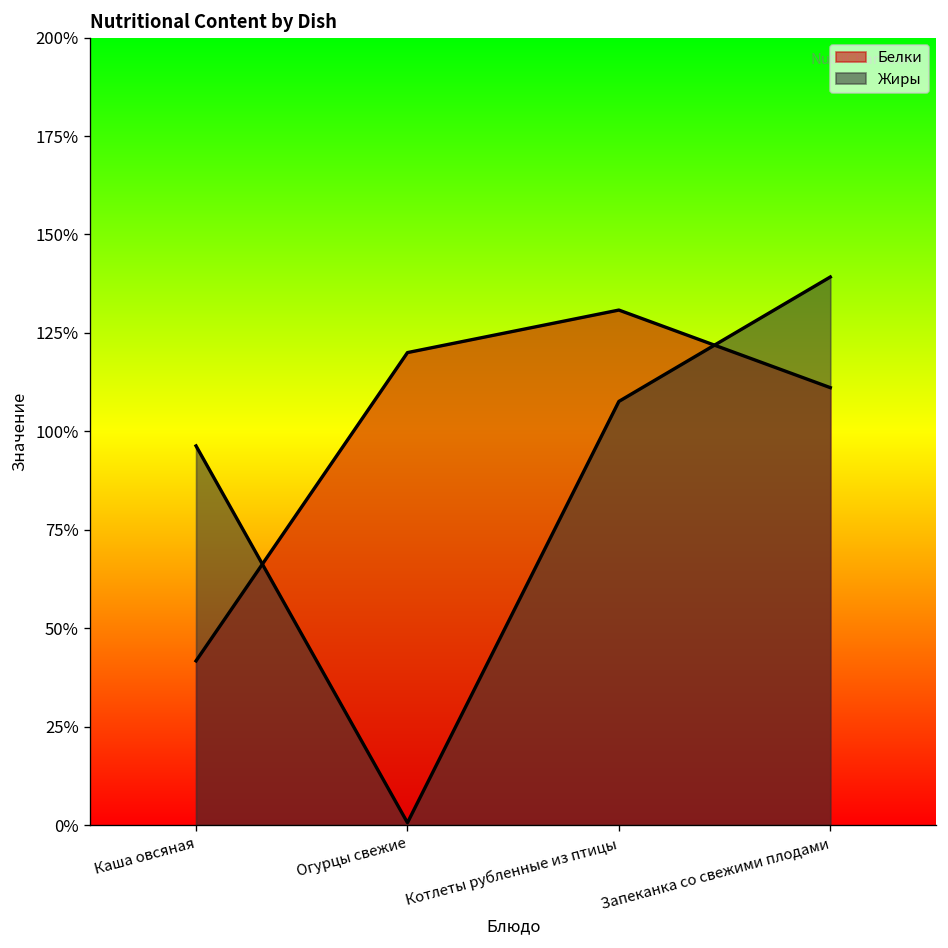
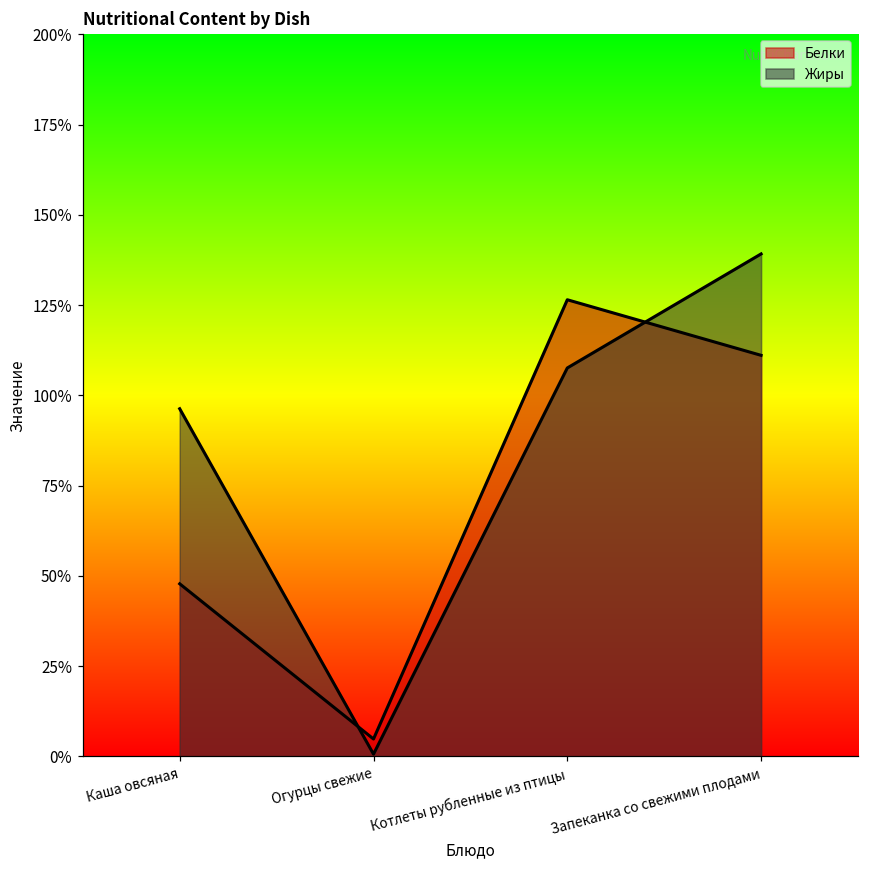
Белки, Каша овсяная: 42% -> 48%
Белки, Огурцы свежие: 120% -> 5%
Белки, Котлеты рубленные из птицы: 131% -> 127%
